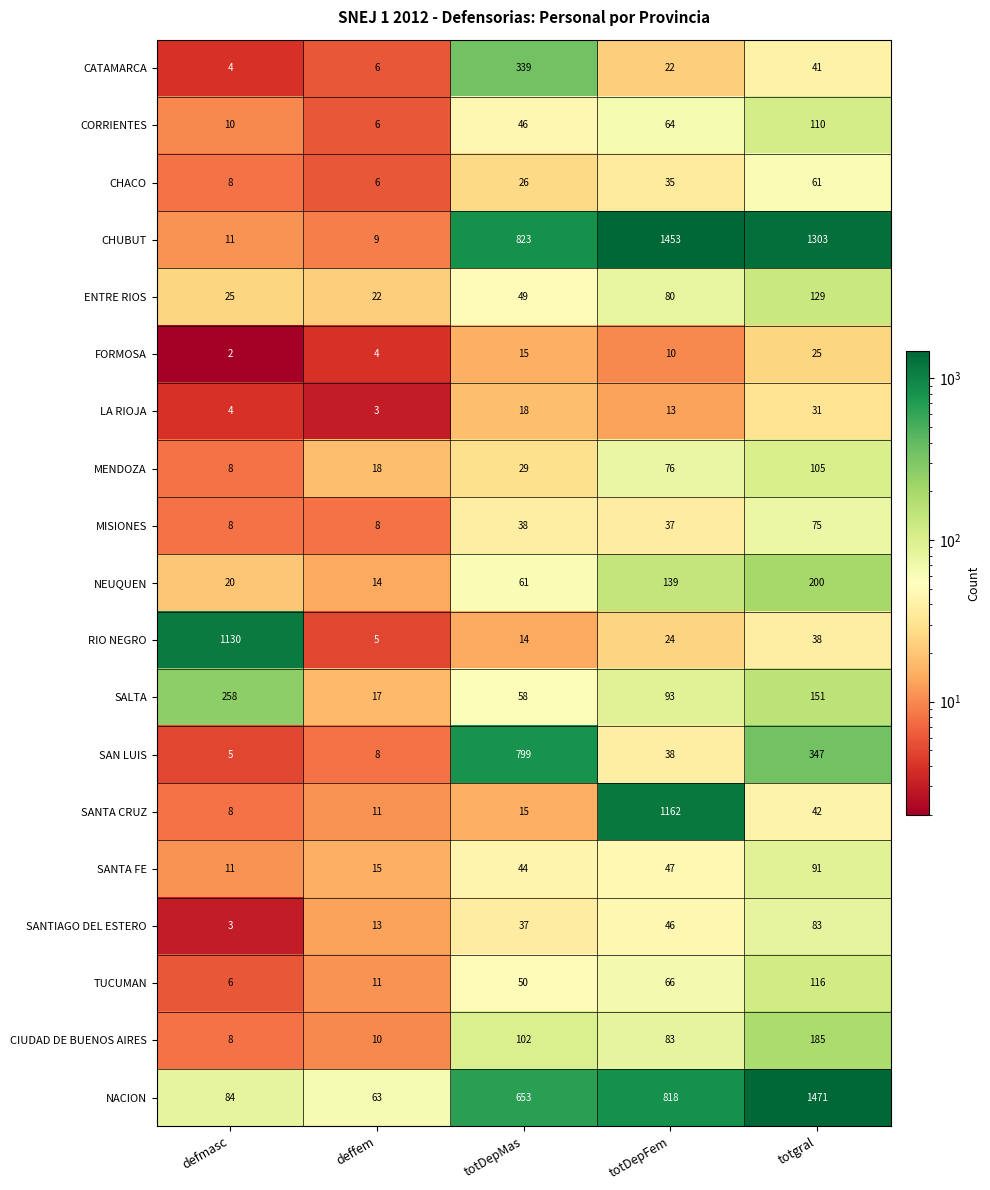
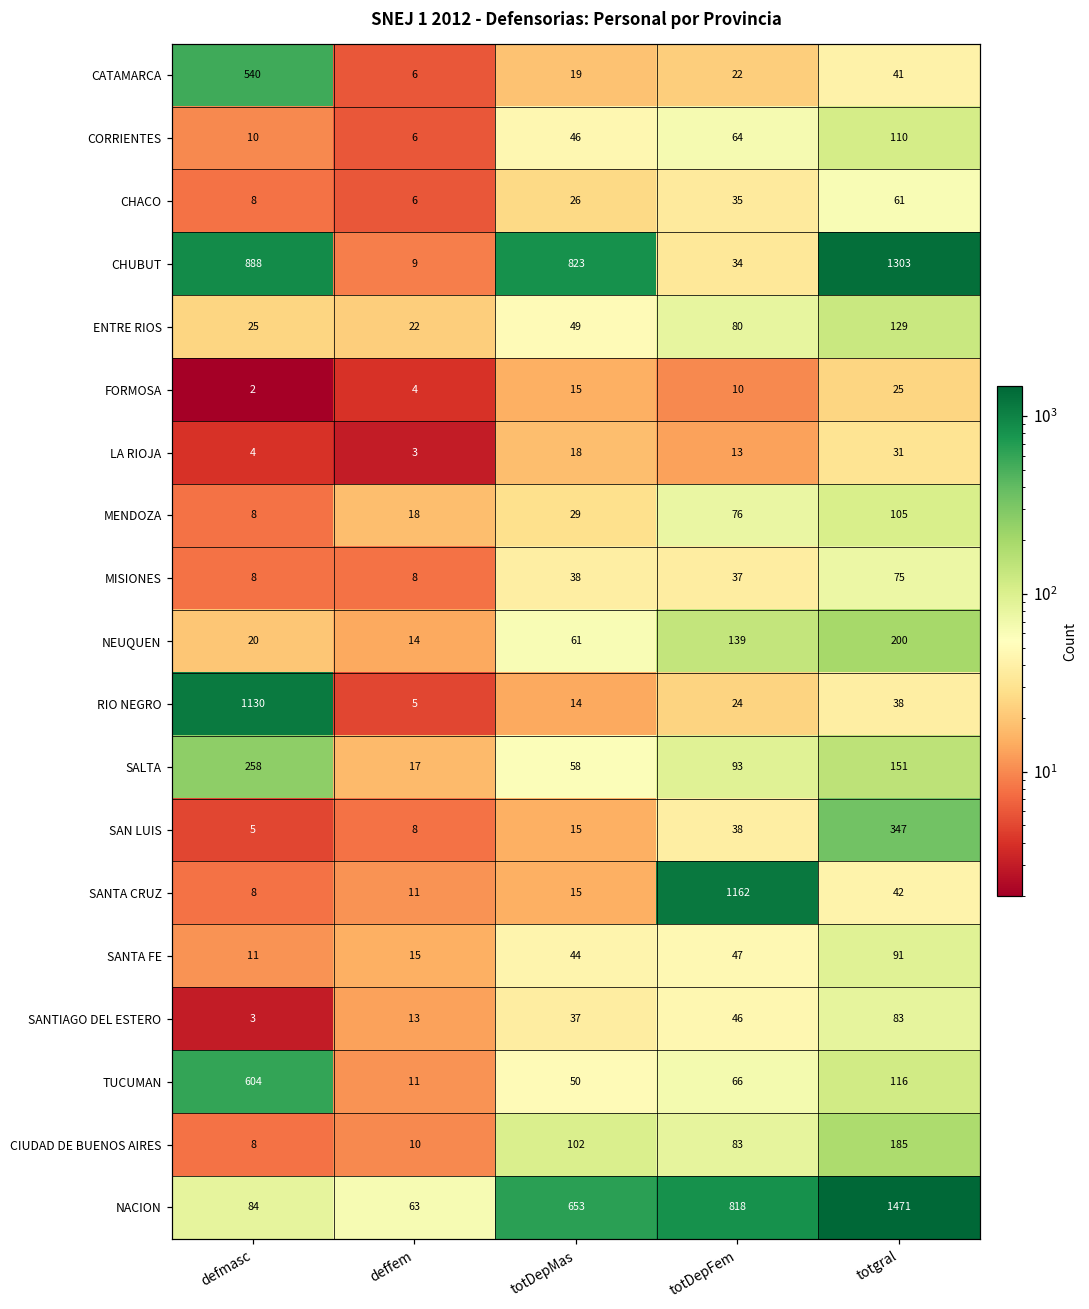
CATAMARCA, defmasc: 4 -> 540
CATAMARCA, totDepMas: 339 -> 19
CHUBUT, defmasc: 11 -> 888
CHUBUT, totDepFem: 1453 -> 34
SAN LUIS, totDepMas: 799 -> 15
TUCUMAN, defmasc: 6 -> 604
